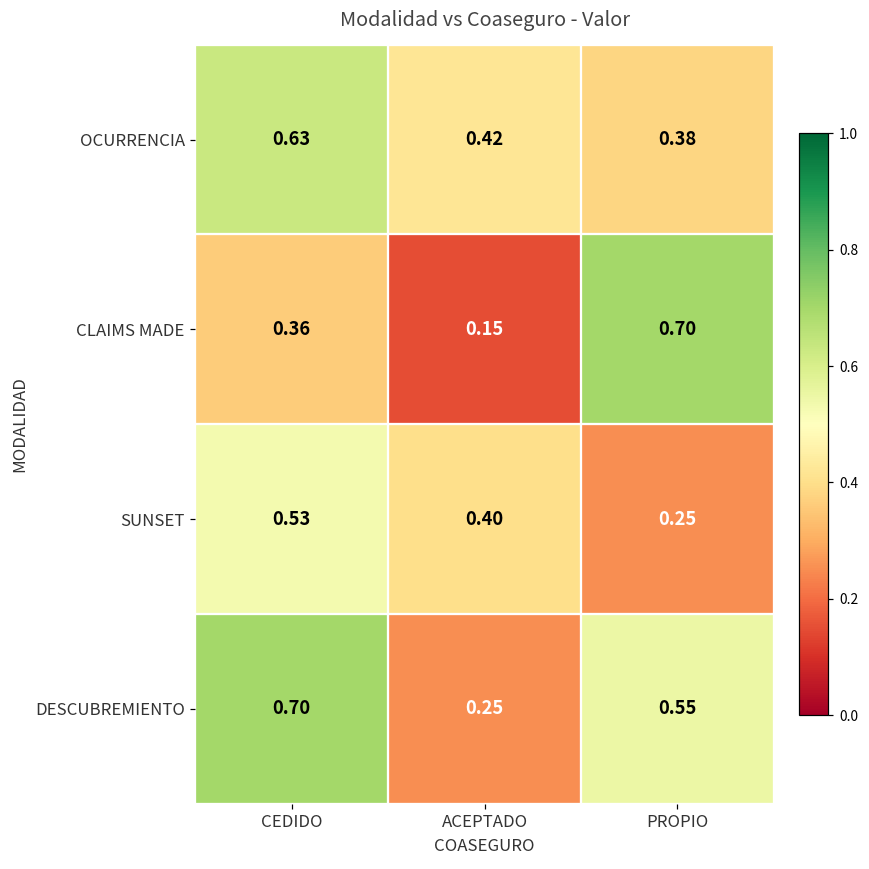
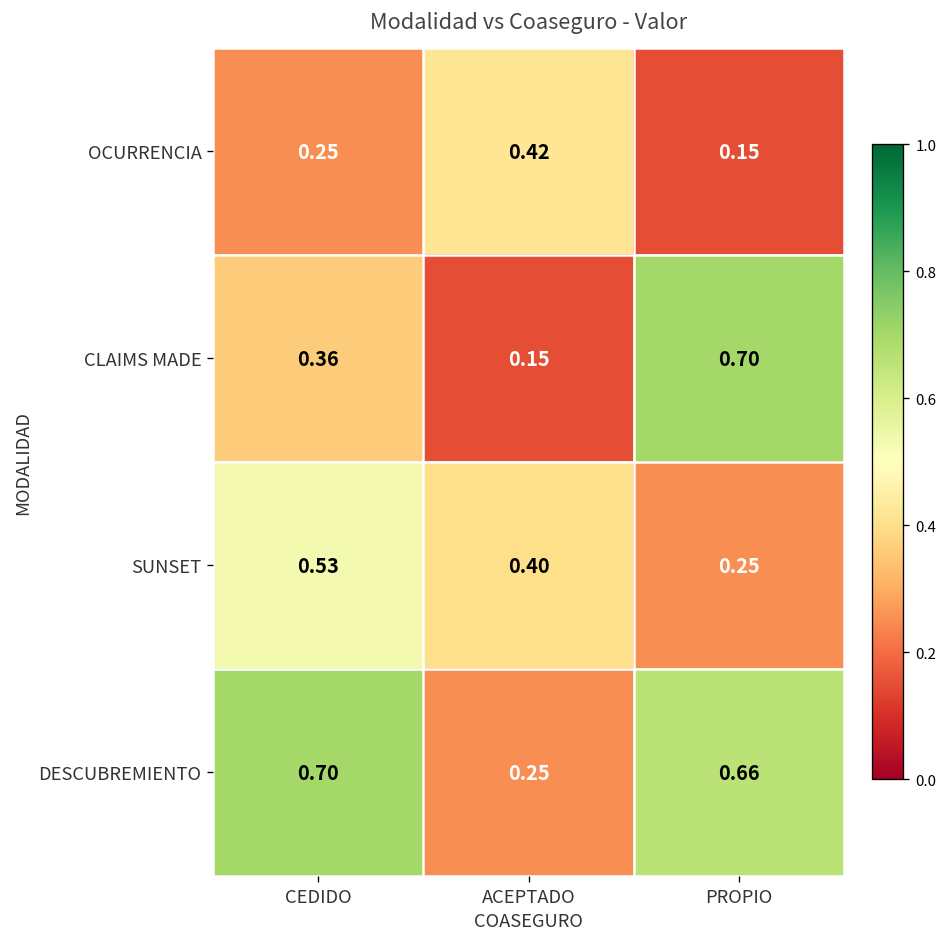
OCURRENCIA, CEDIDO: 0.63 -> 0.25
OCURRENCIA, PROPIO: 0.38 -> 0.15
DESCUBREMIENTO, PROPIO: 0.55 -> 0.66
